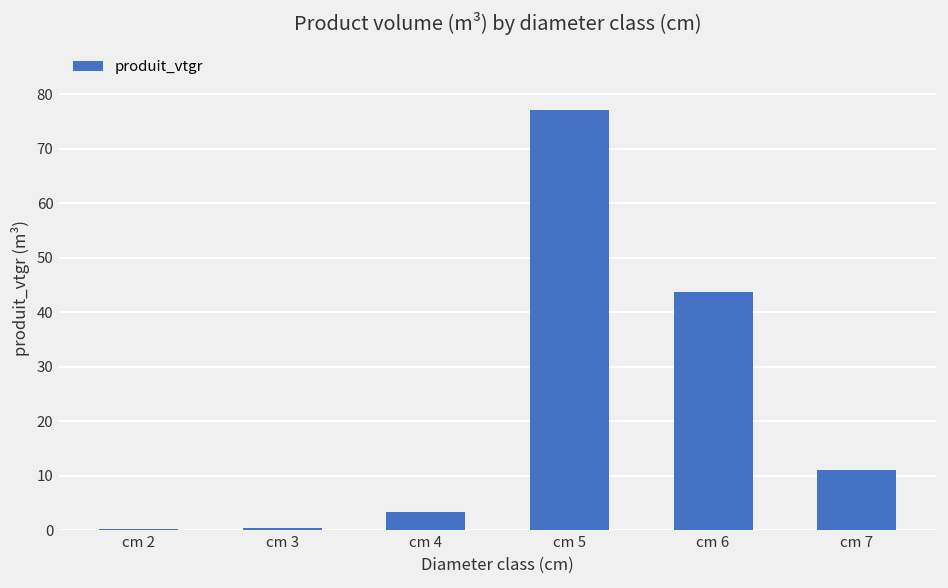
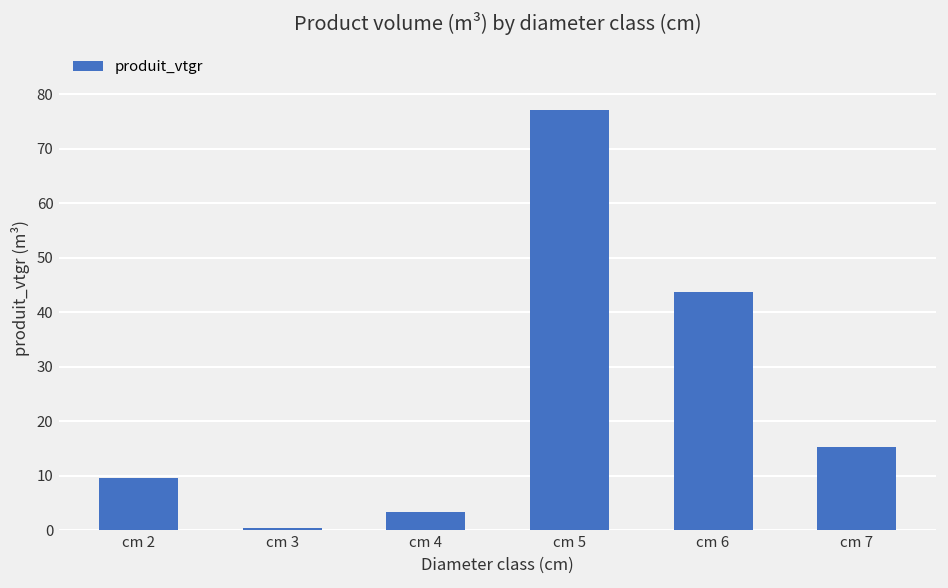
cm 2: 0 -> 10
cm 7: 11 -> 15
